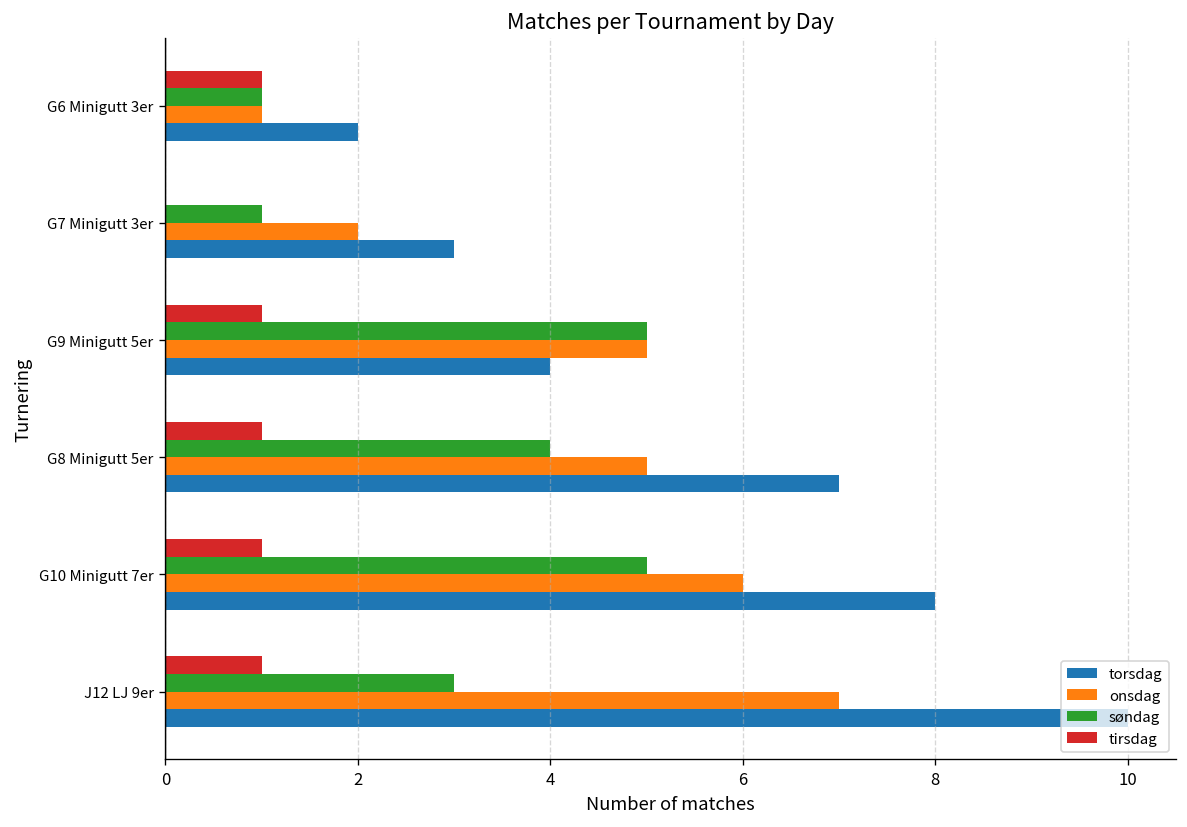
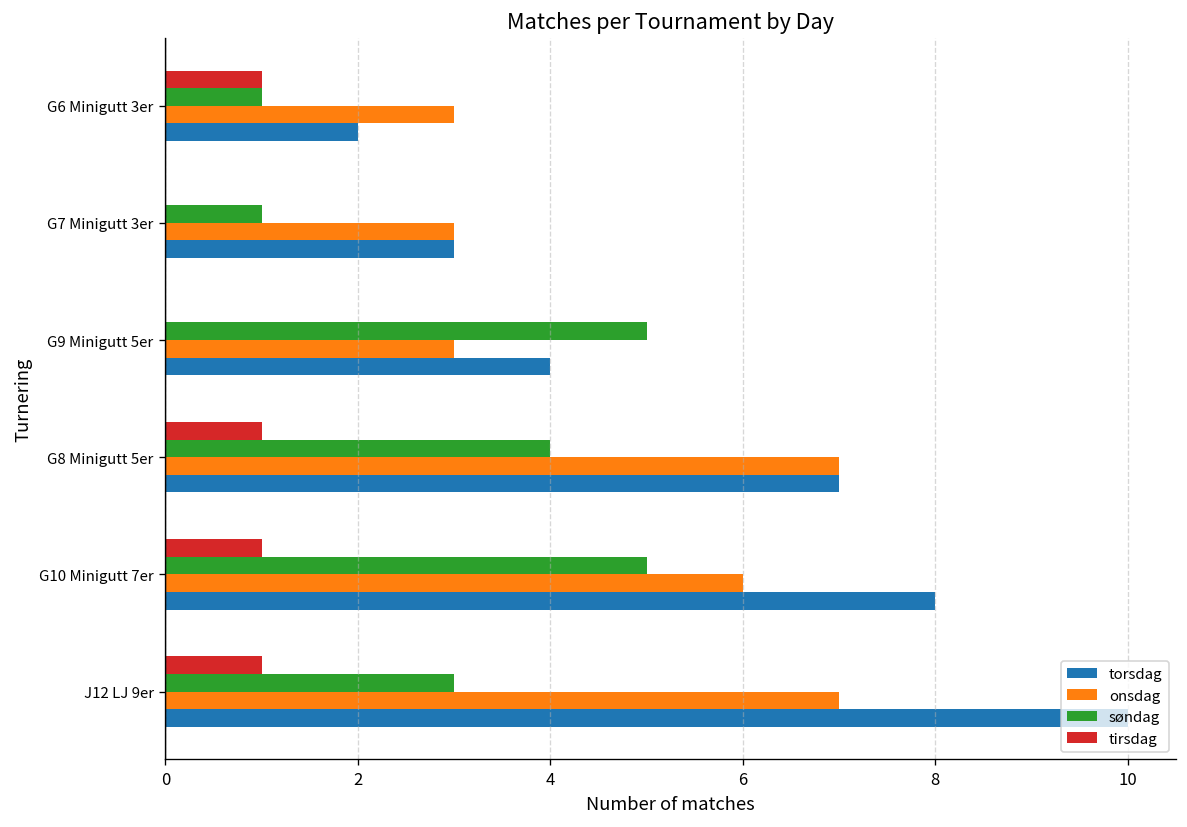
onsdag, G6 Minigutt 3er: 1 -> 3
onsdag, G7 Minigutt 3er: 2 -> 3
tirsdag, G9 Minigutt 5er: 1 -> 0
onsdag, G9 Minigutt 5er: 5 -> 3
onsdag, G8 Minigutt 5er: 5 -> 7
